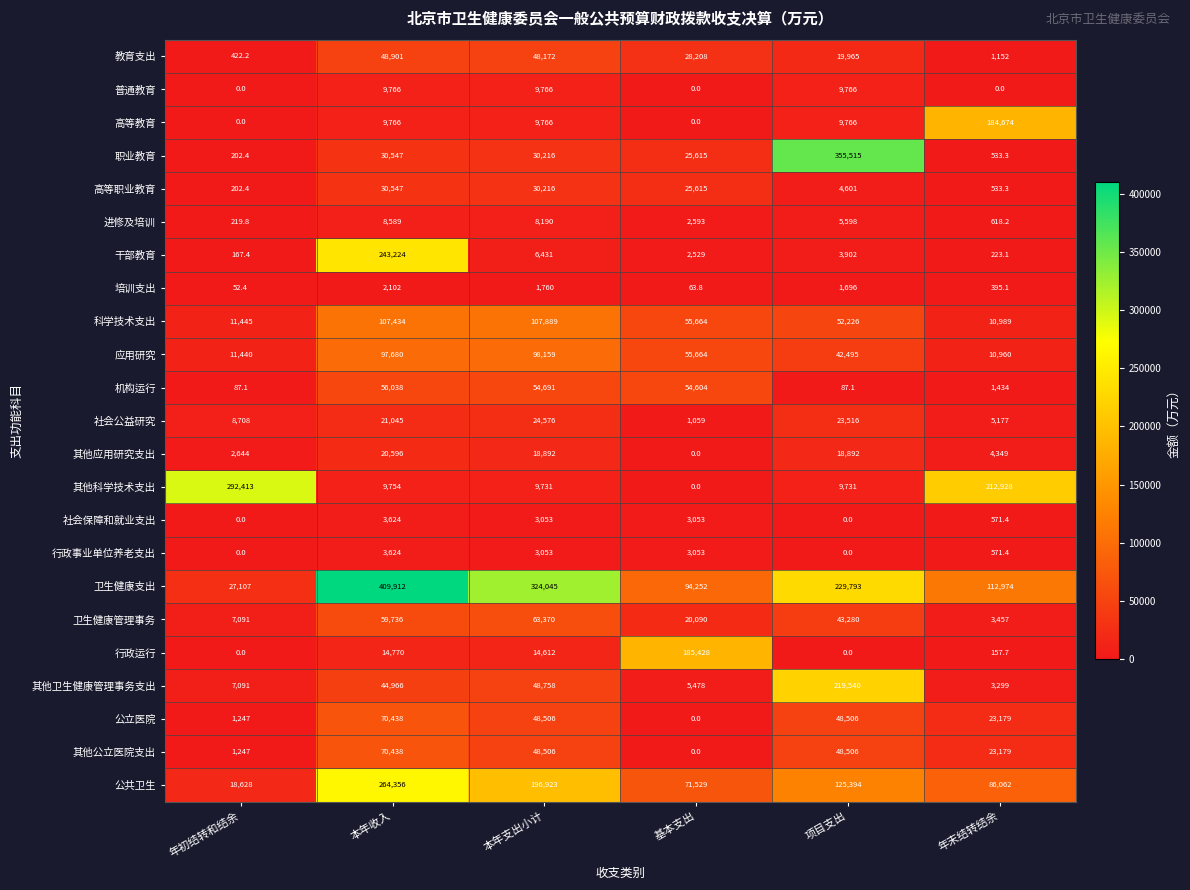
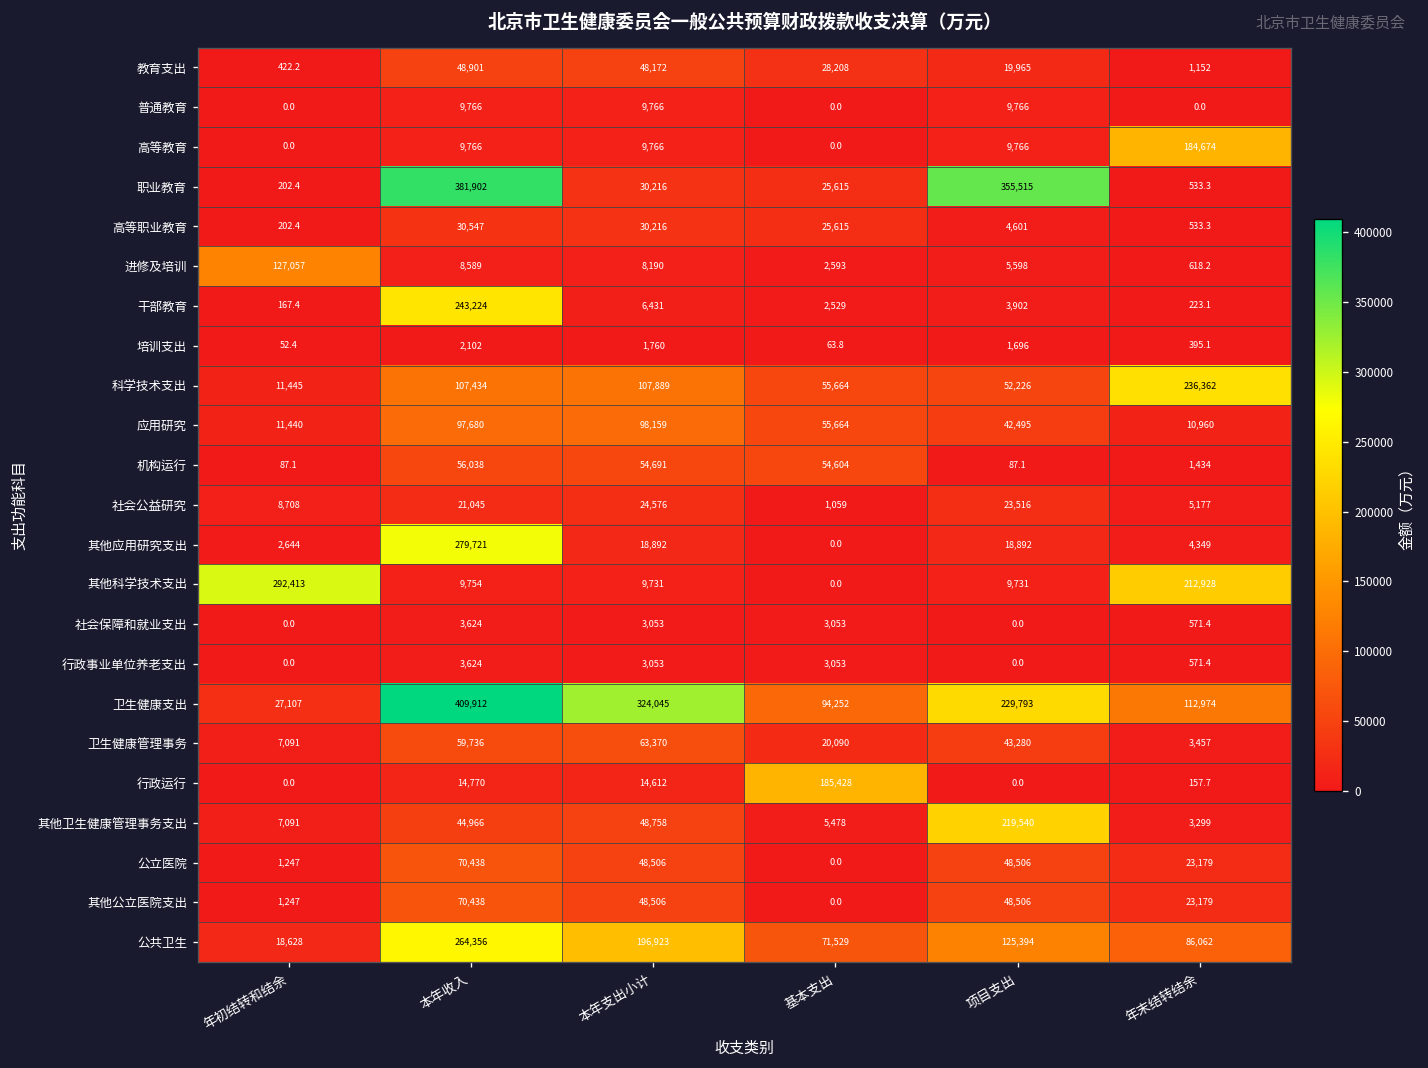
职业教育, 本年收入: 30,547 -> 381,902
进修及培训, 年初结转和结余: 219.8 -> 127,057
科学技术支出, 年末结转结余: 10,989 -> 236,362
其他应用研究支出, 本年收入: 20,596 -> 279,721
